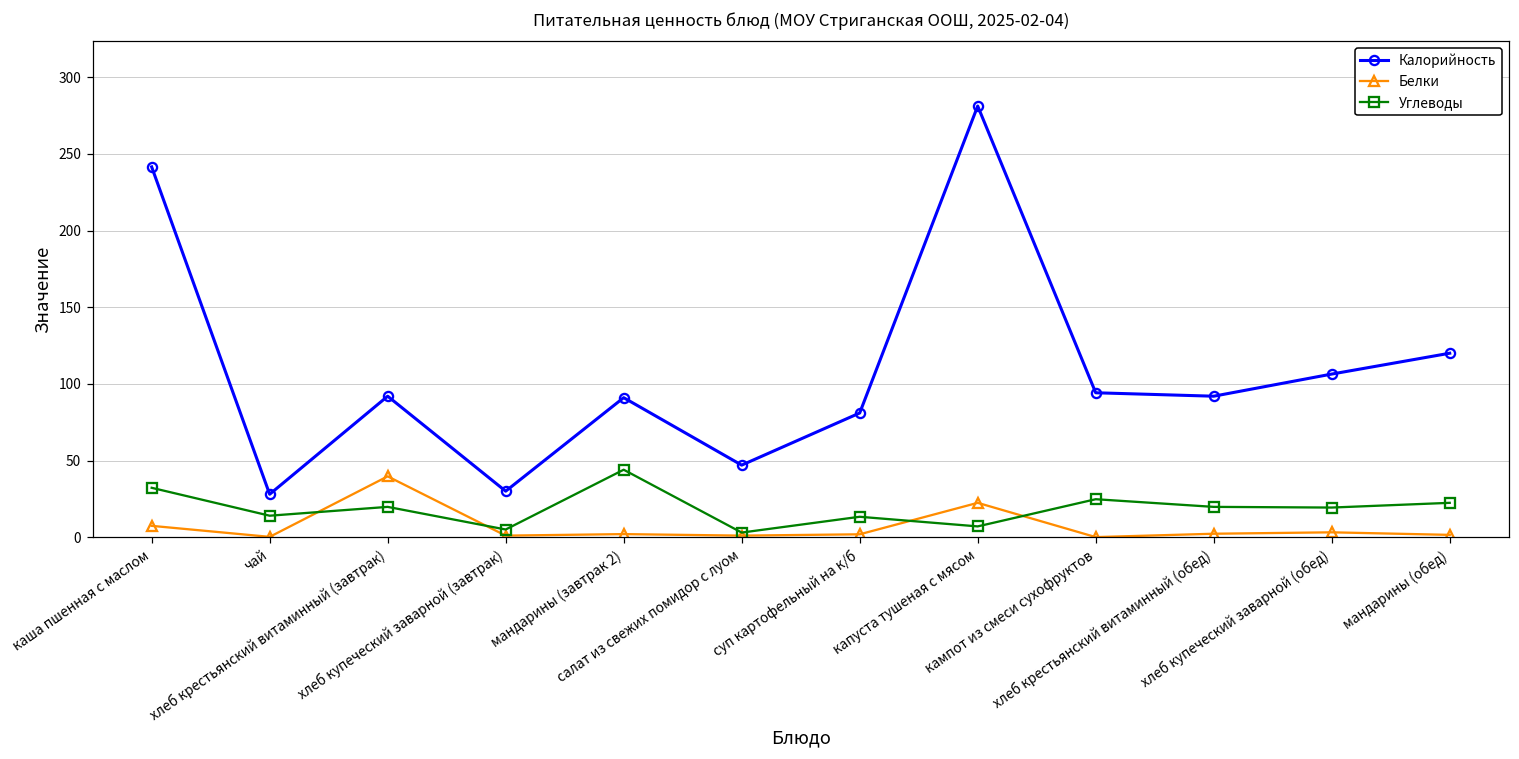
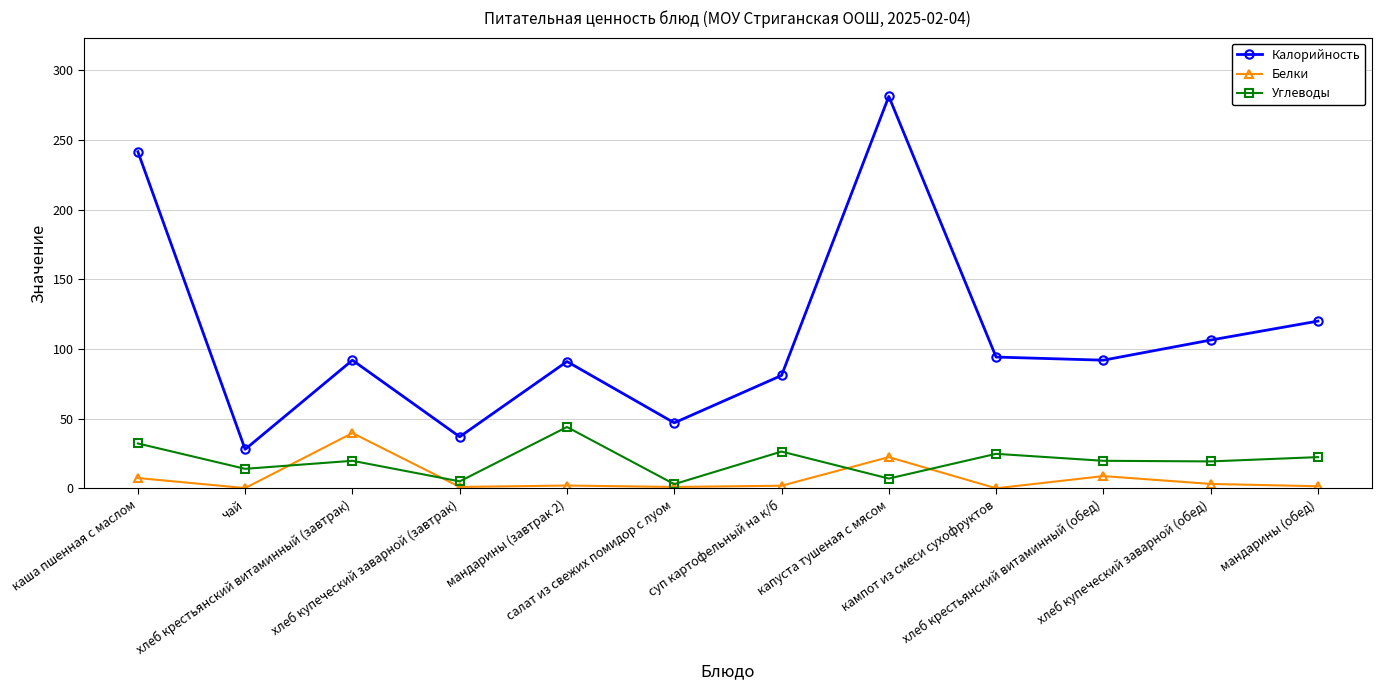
Калорийность, хлеб купеческий заварной (завтрак): 30 -> 37
Углеводы, суп картофельный на к/б: 13 -> 26
Белки, хлеб крестьянский витаминный (обед): 2 -> 9
